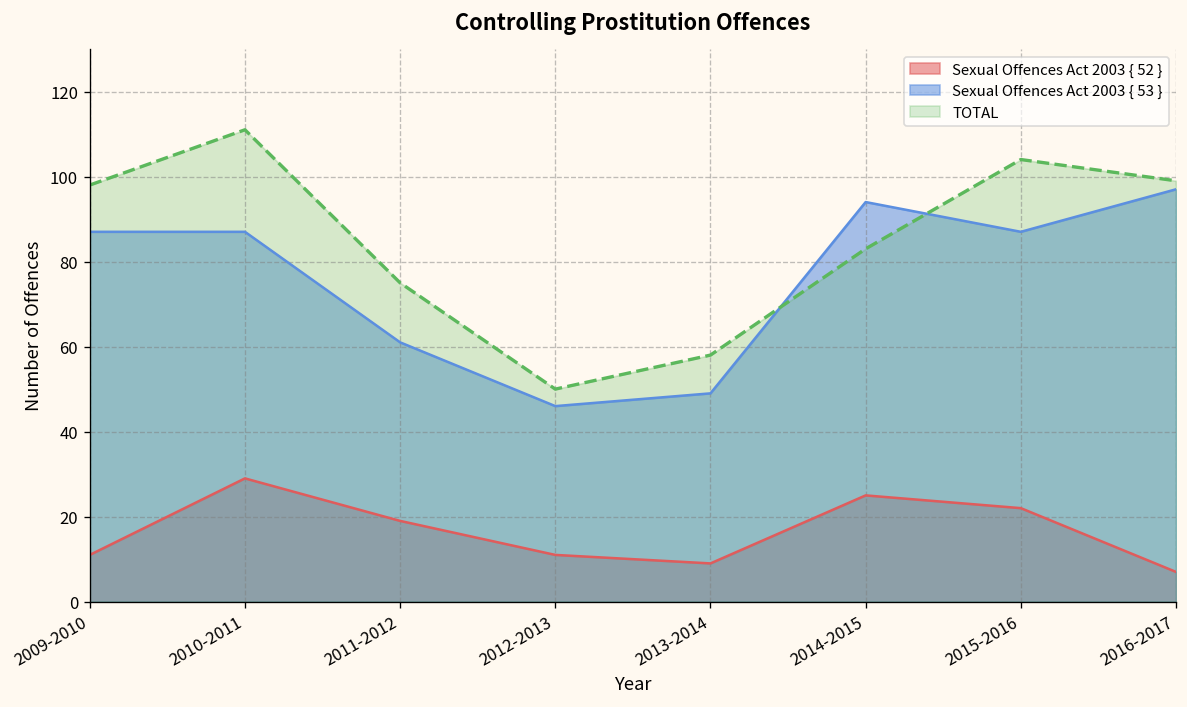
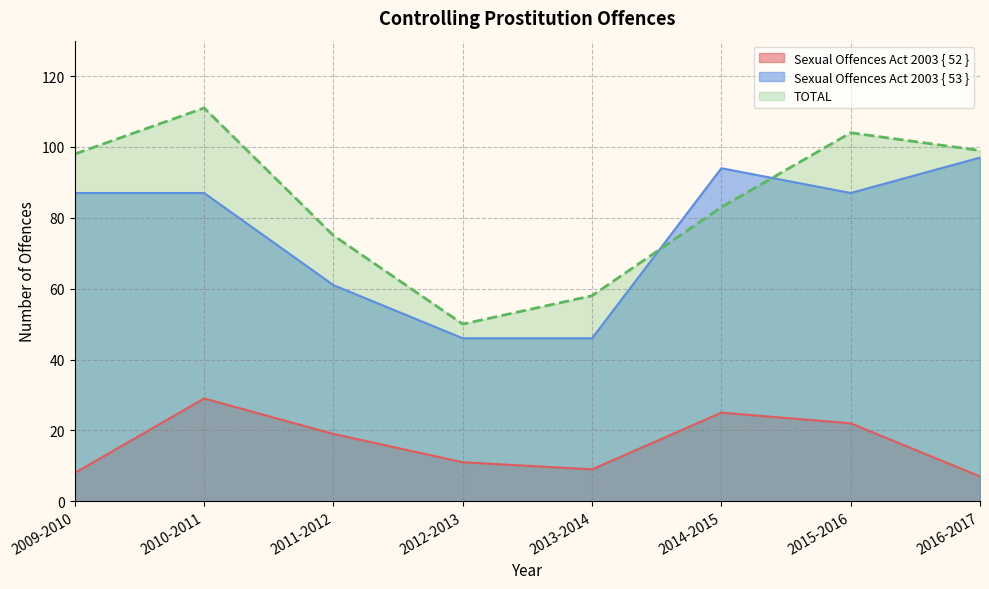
Sexual Offences Act 2003 { 52 }, 2009-2010: 11 -> 8
Sexual Offences Act 2003 { 53 }, 2013-2014: 49 -> 46
